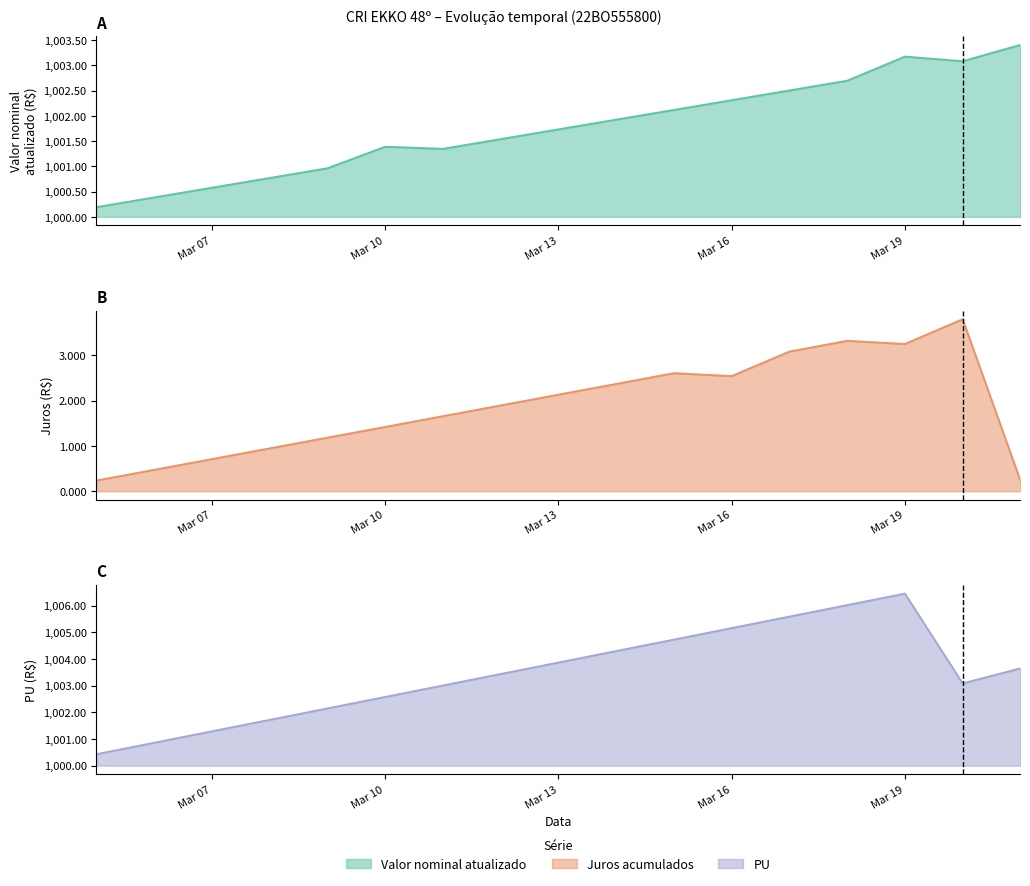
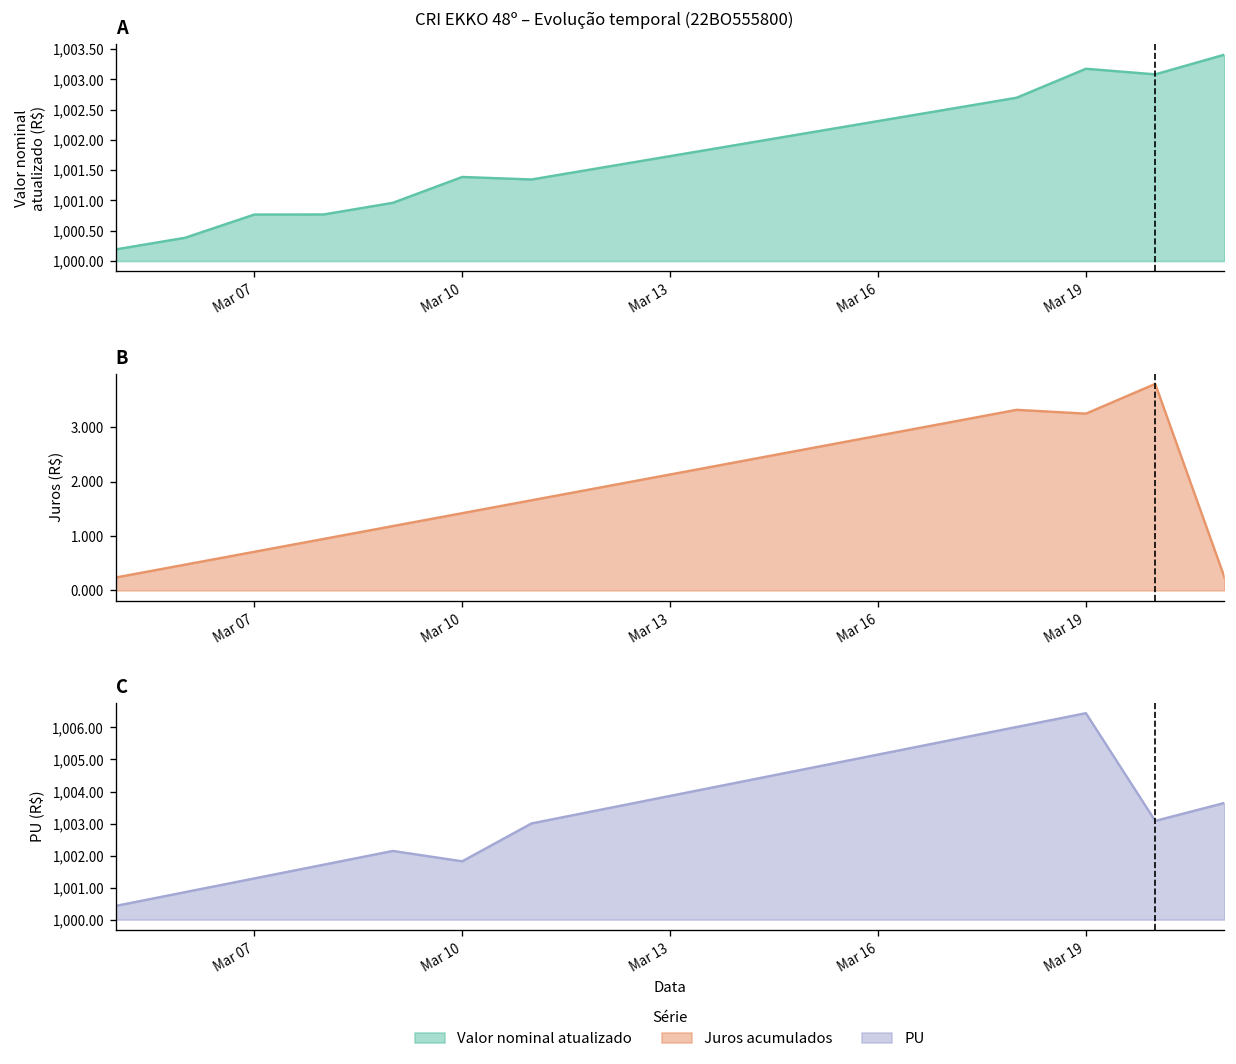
A, Mar 07: 1,000.6 -> 1,000.8
B, Mar 16: 2.5 -> 2.8
C, Mar 10: 1,002.6 -> 1,001.8
